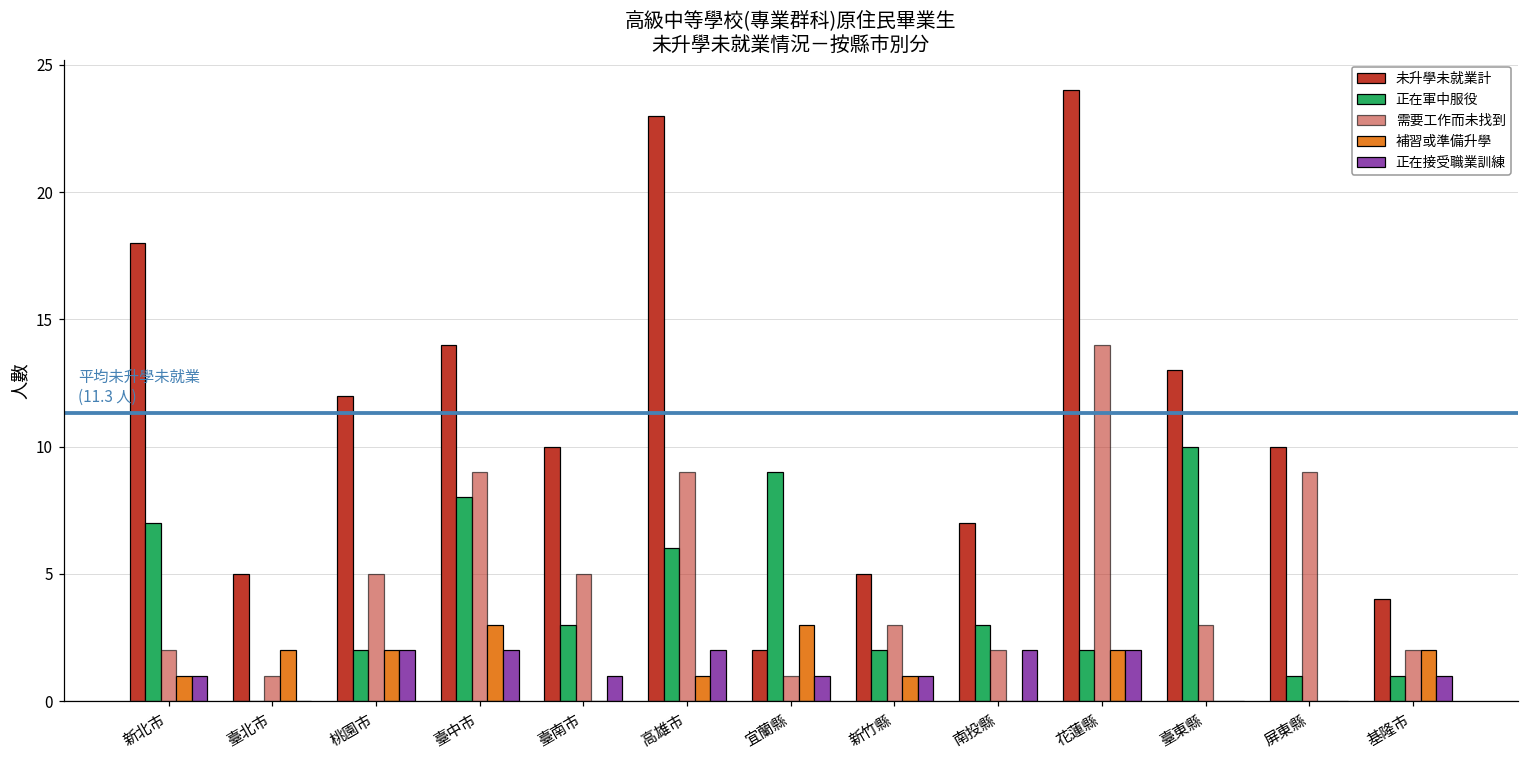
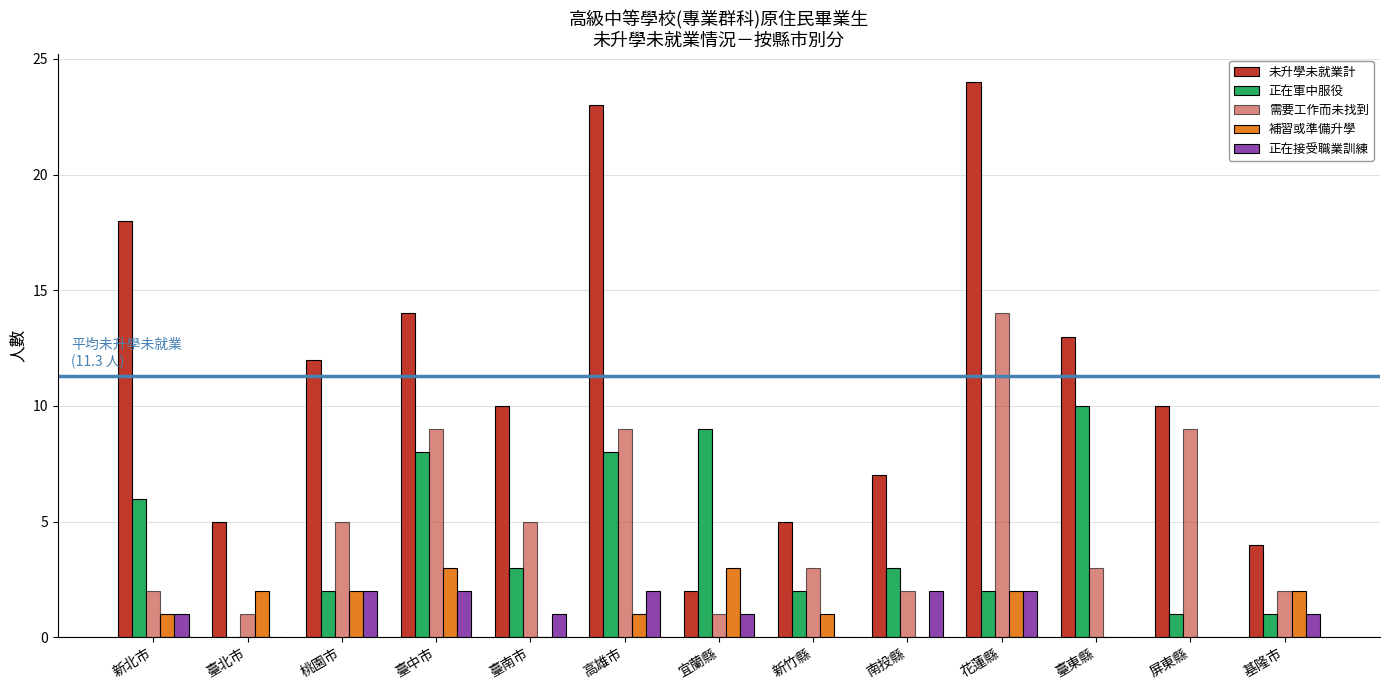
正在軍中服役, 新北市: 7 -> 6
正在軍中服役, 高雄市: 6 -> 8
正在接受職業訓練, 新竹縣: 1 -> 0
